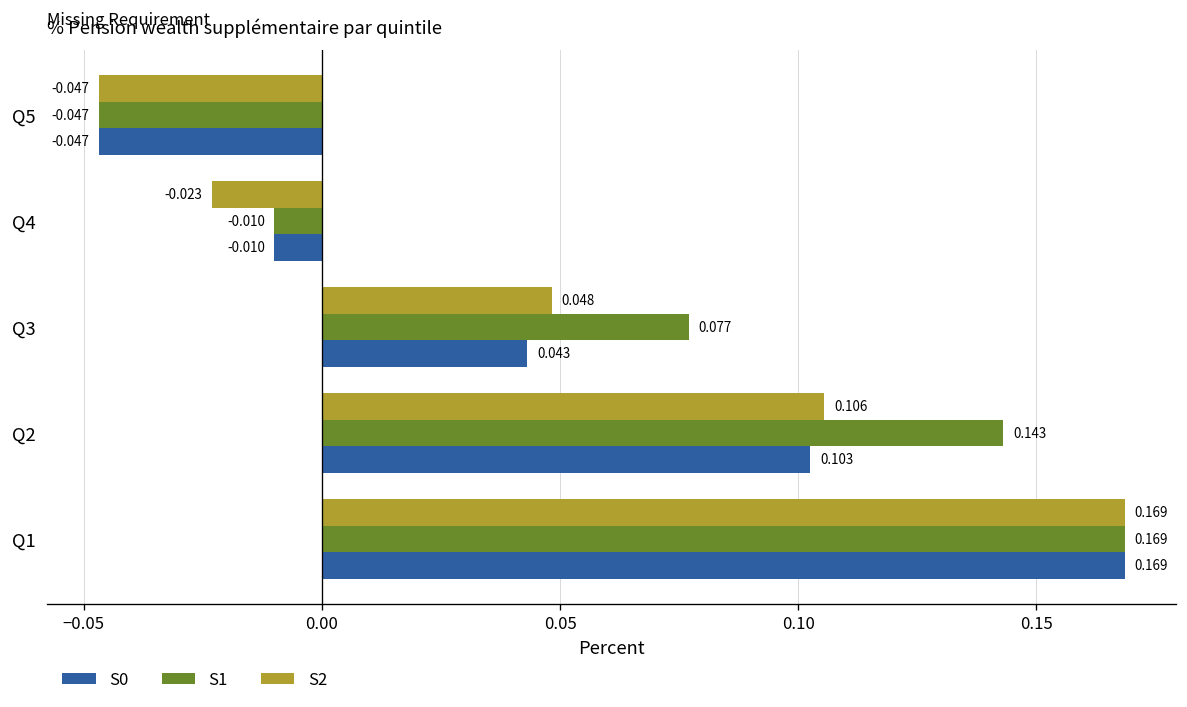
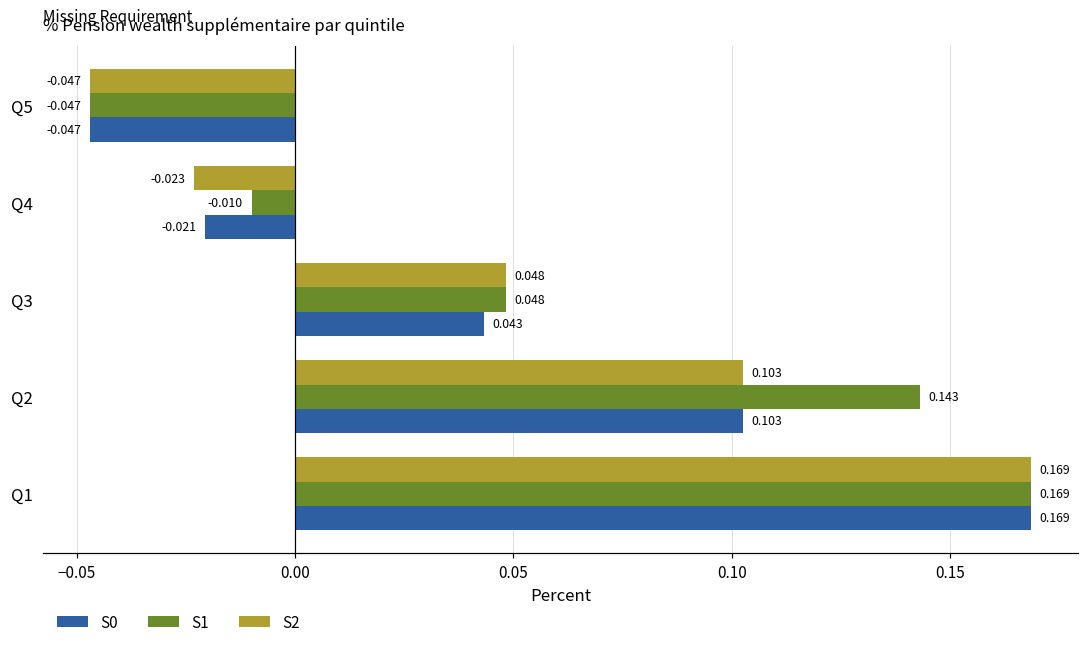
S0, Q4: -0.010 -> -0.021
S1, Q3: 0.077 -> 0.048
S2, Q2: 0.106 -> 0.103
